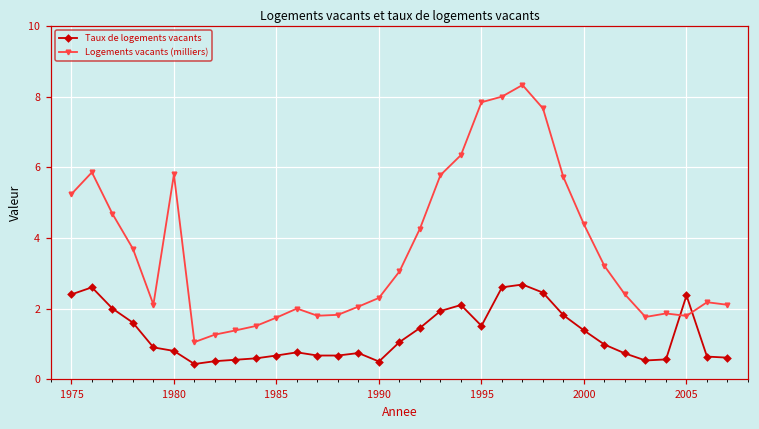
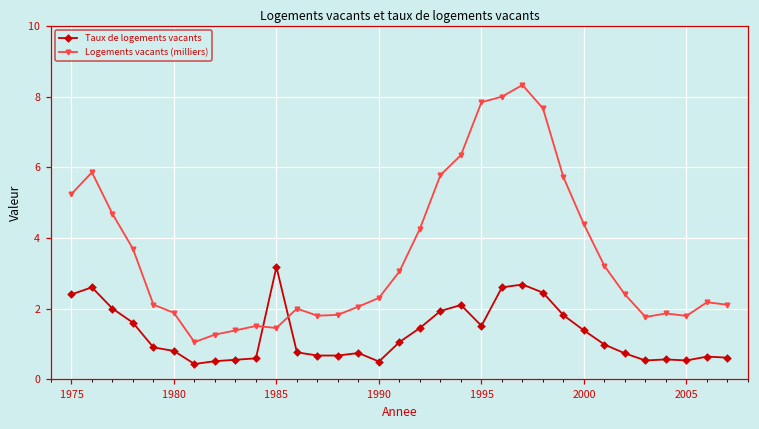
Logements vacants (milliers), 1980: 5.8 -> 1.9
Taux de logements vacants, 1985: 0.7 -> 3.2
Logements vacants (milliers), 1985: 1.7 -> 1.4
Taux de logements vacants, 2005: 2.4 -> 0.5
